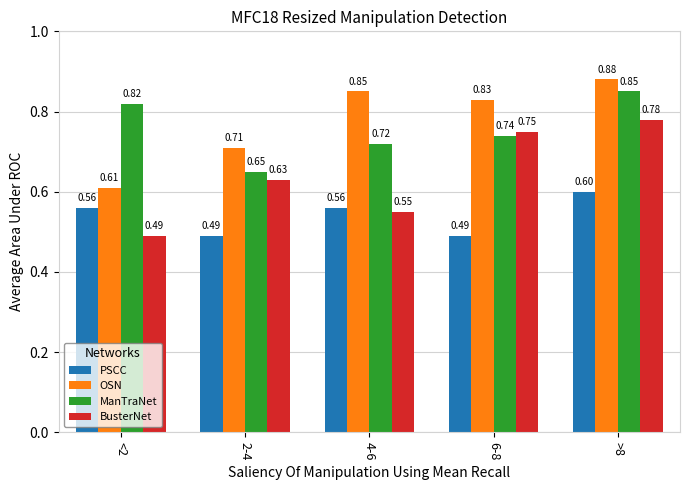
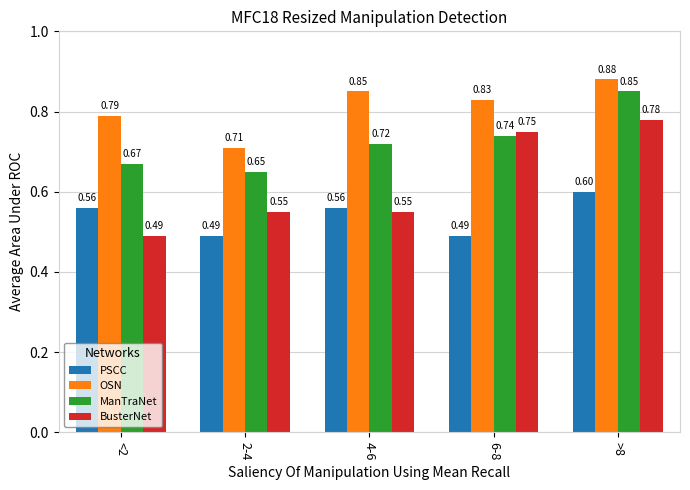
OSN, <2: 0.61 -> 0.79
ManTraNet, <2: 0.82 -> 0.67
BusterNet, 2-4: 0.63 -> 0.55
